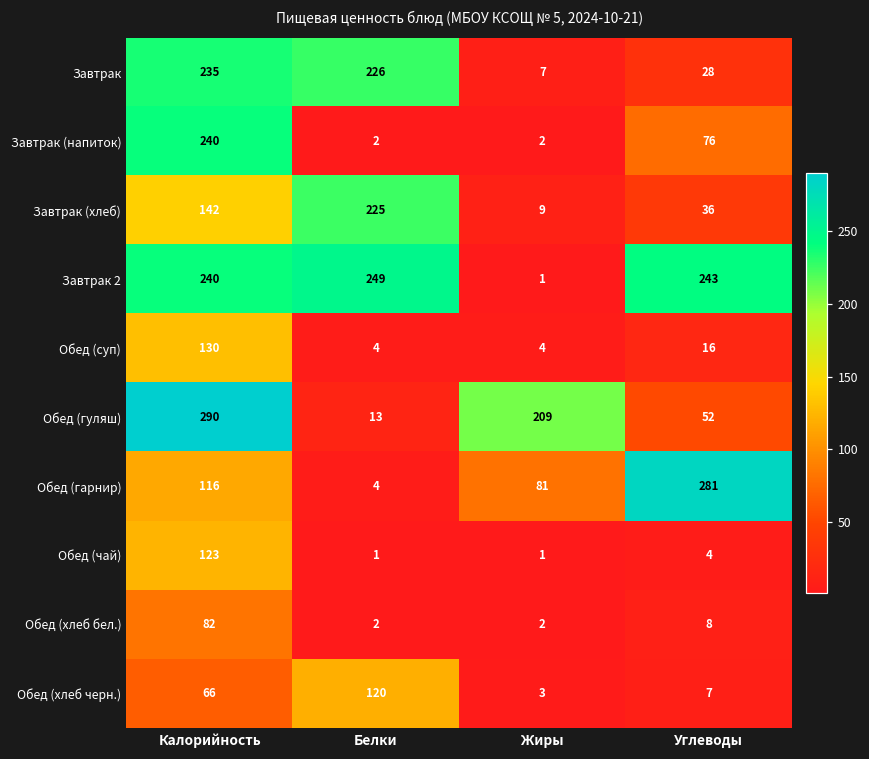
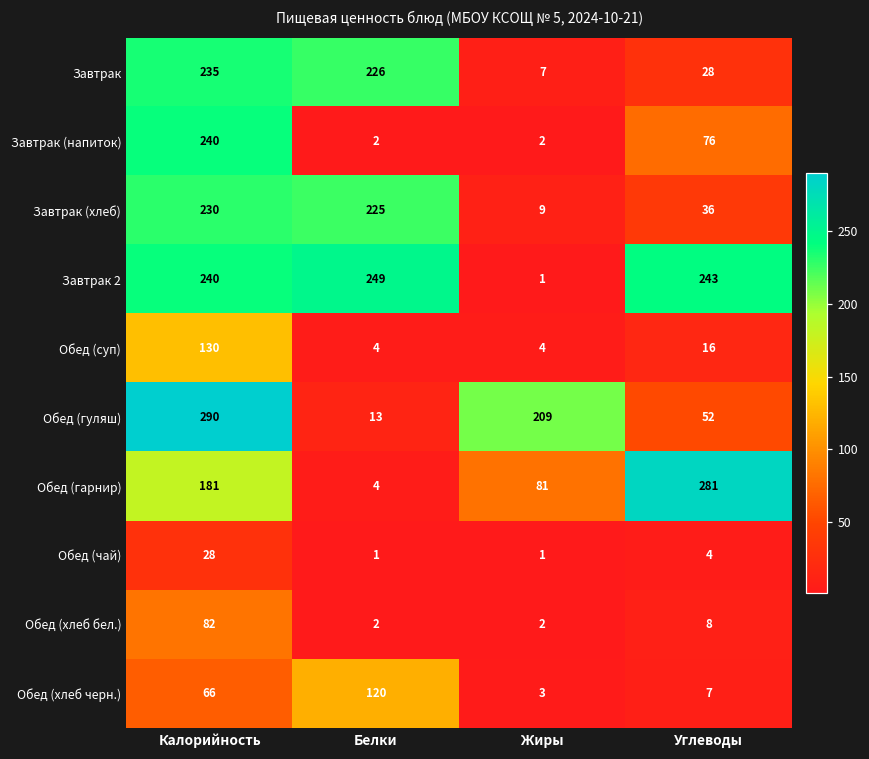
Завтрак (хлеб), Калорийность: 142 -> 230
Обед (гарнир), Калорийность: 116 -> 181
Обед (чай), Калорийность: 123 -> 28
